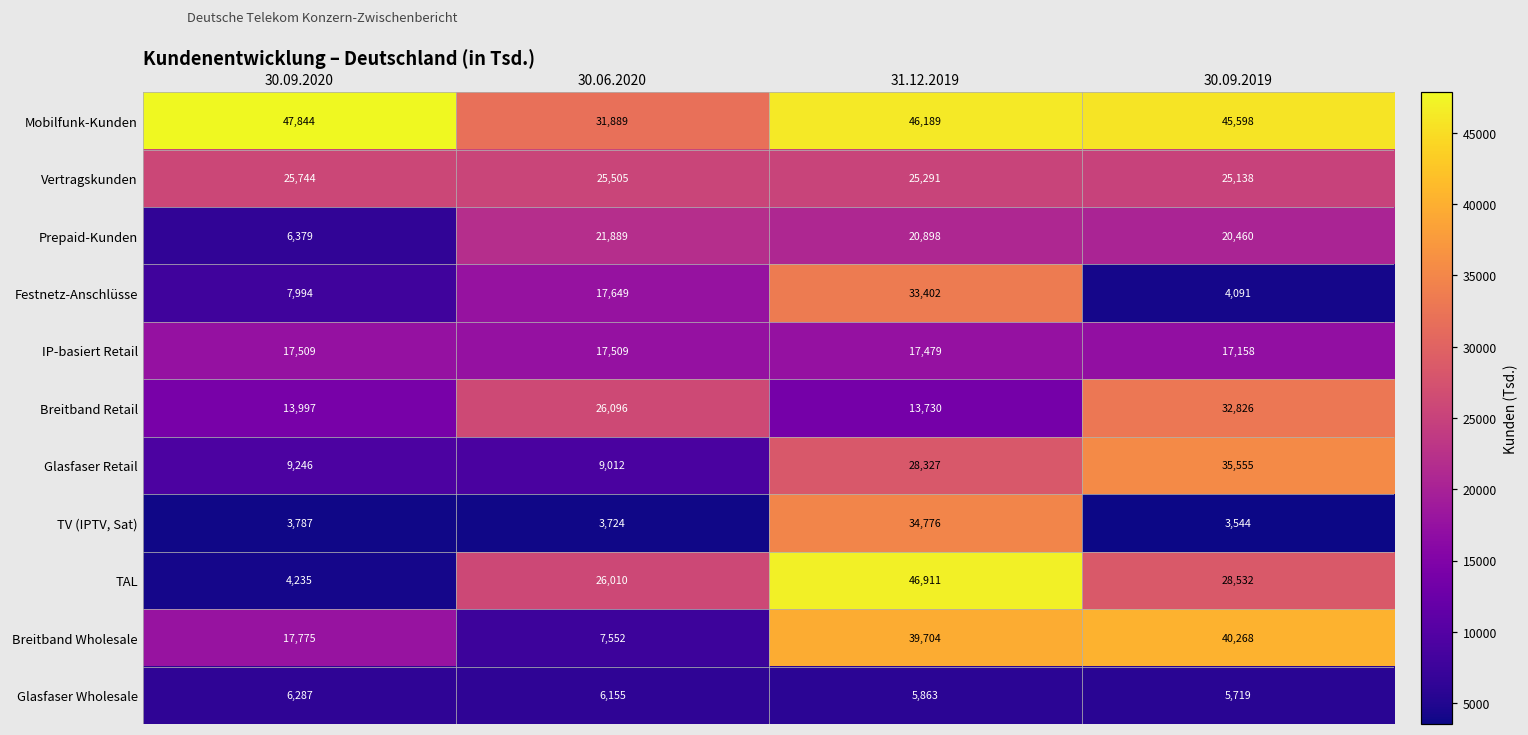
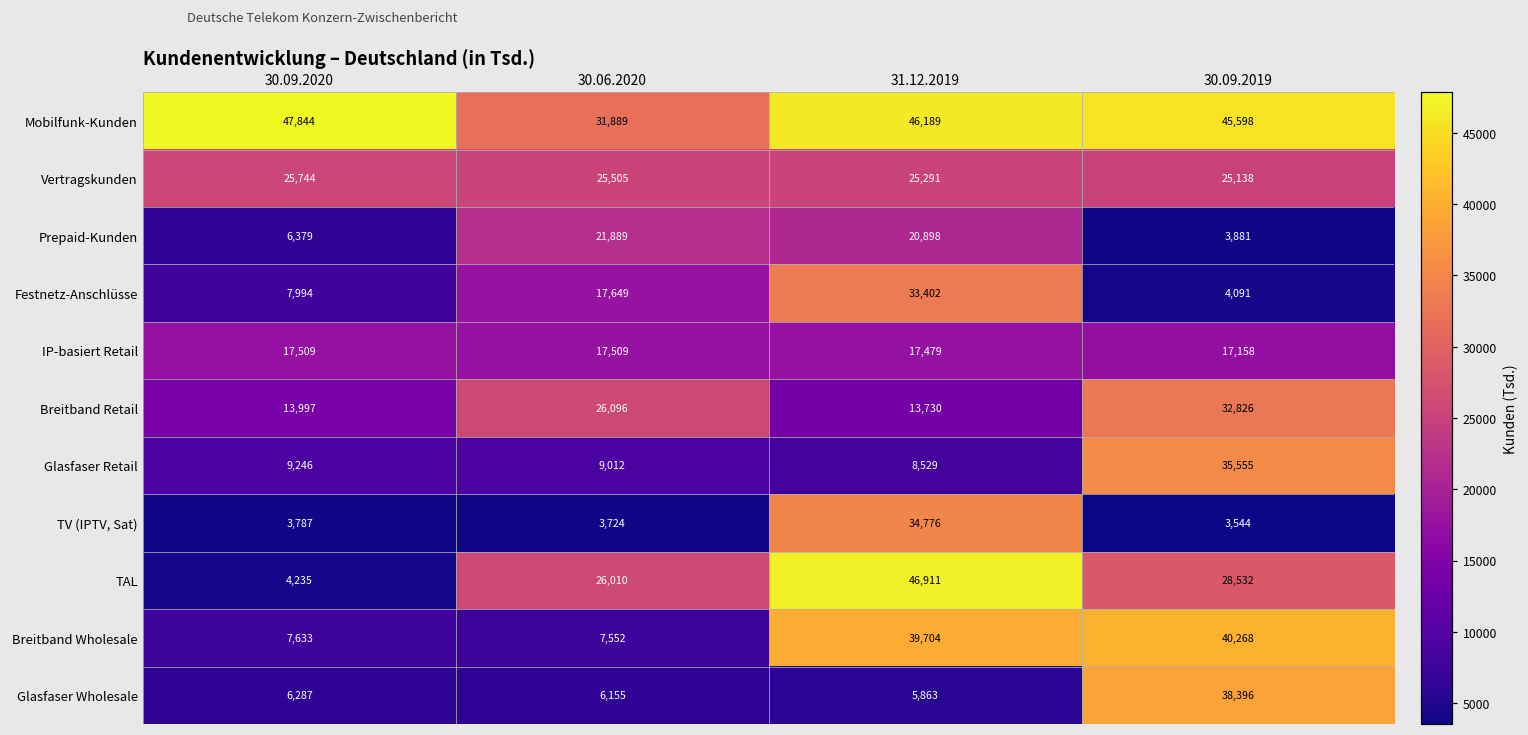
Prepaid-Kunden, 30.09.2019: 20,460 -> 3,881
Glasfaser Retail, 31.12.2019: 28,327 -> 8,529
Breitband Wholesale, 30.09.2020: 17,775 -> 7,633
Glasfaser Wholesale, 30.09.2019: 5,719 -> 38,396
